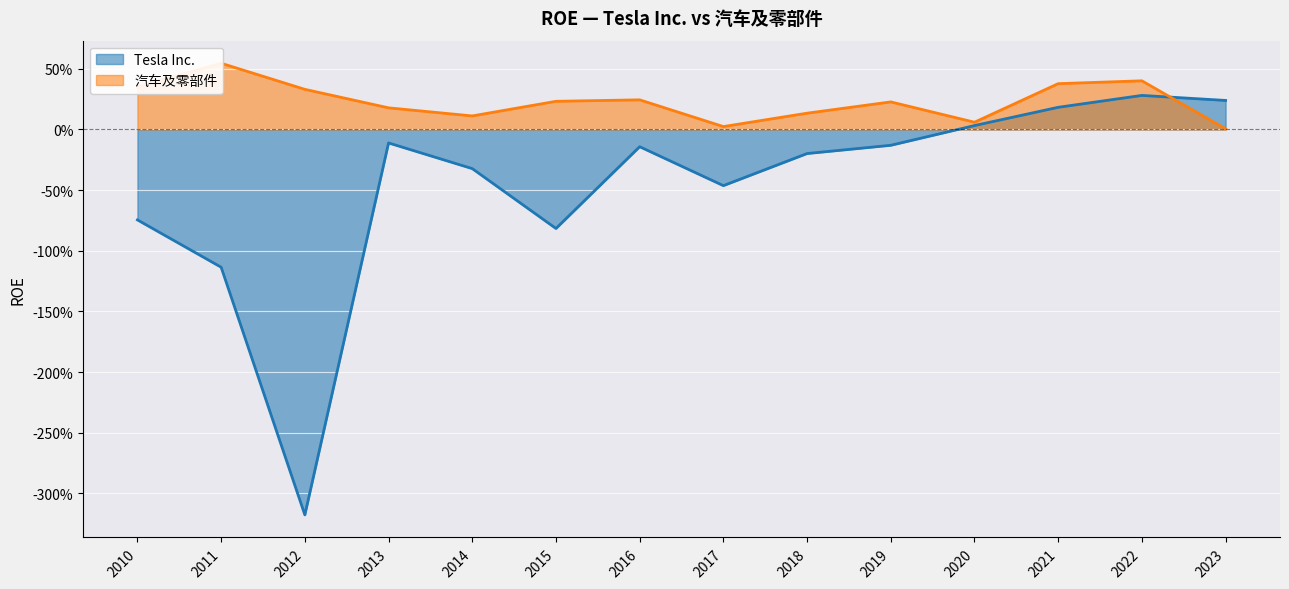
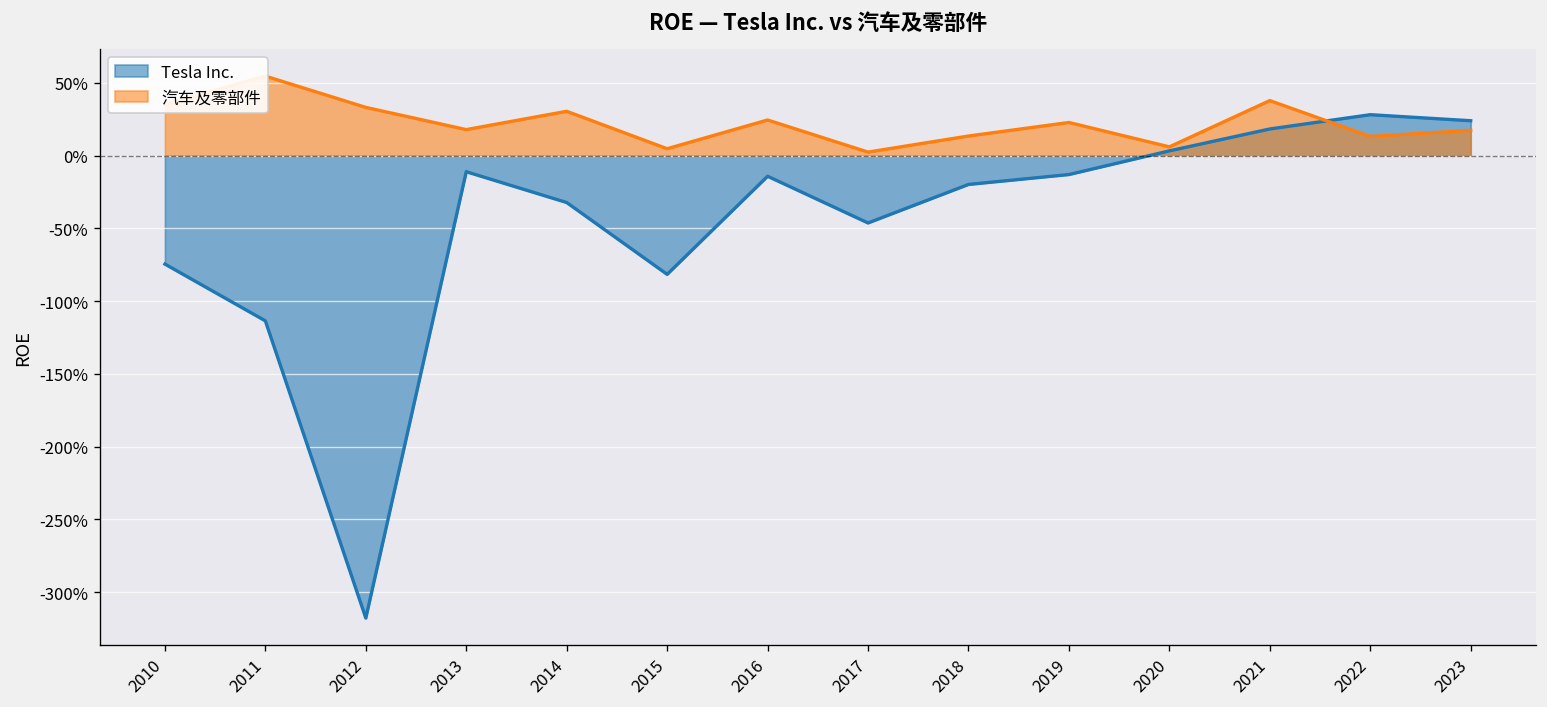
汽车及零部件, 2014: 11% -> 30%
汽车及零部件, 2015: 23% -> 5%
汽车及零部件, 2022: 40% -> 13%
汽车及零部件, 2023: 1% -> 17%
